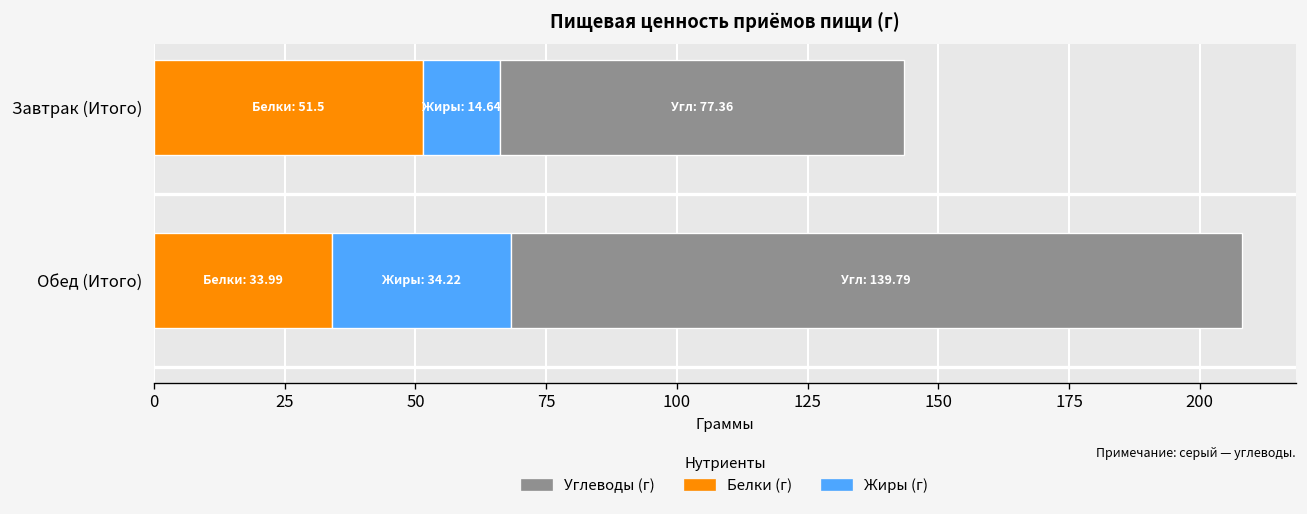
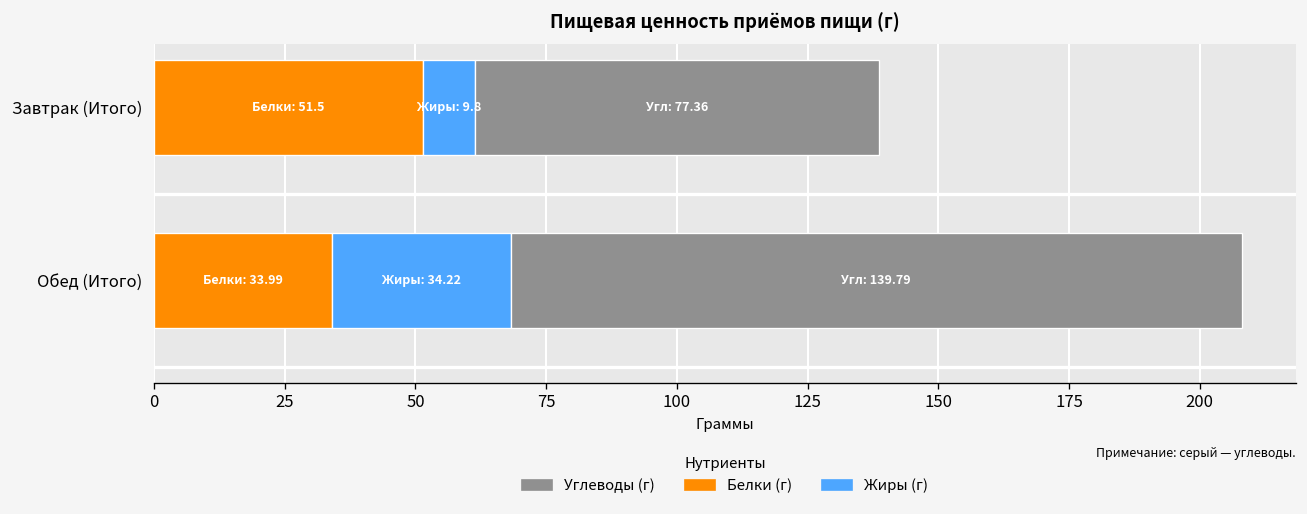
Жиры (г), Завтрак (Итого): 14.64 -> 9.8
